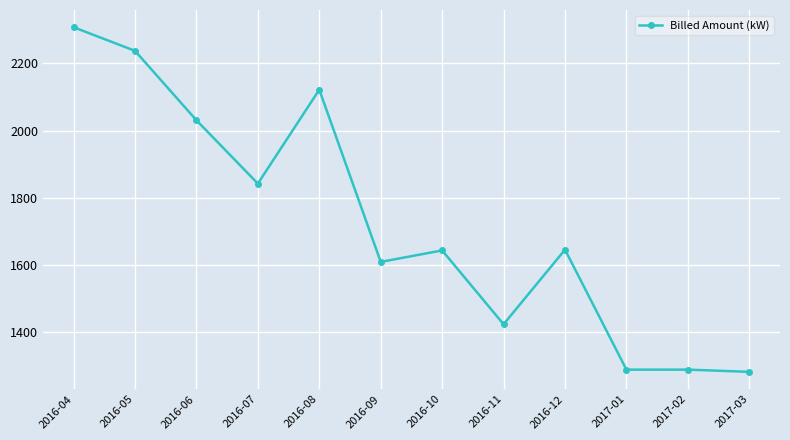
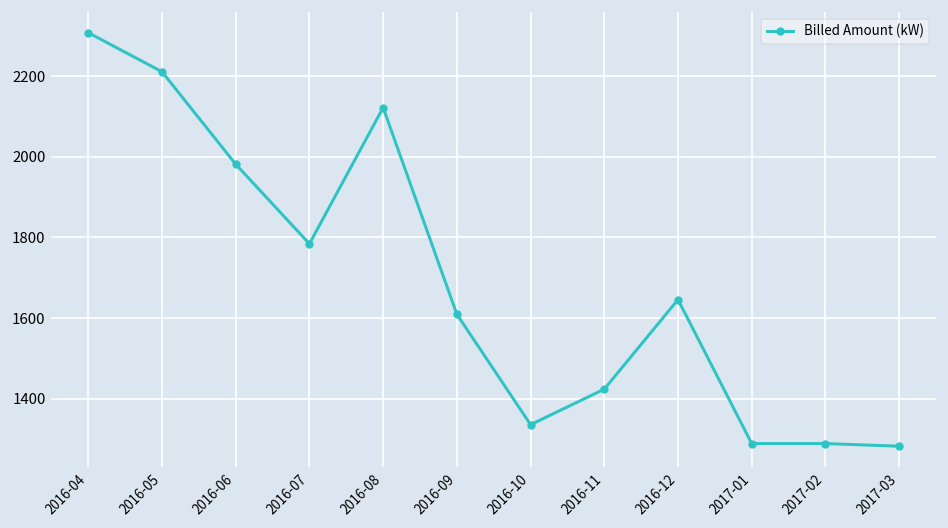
2016-05: 2240 -> 2210
2016-06: 2030 -> 1980
2016-07: 1840 -> 1780
2016-10: 1640 -> 1340
